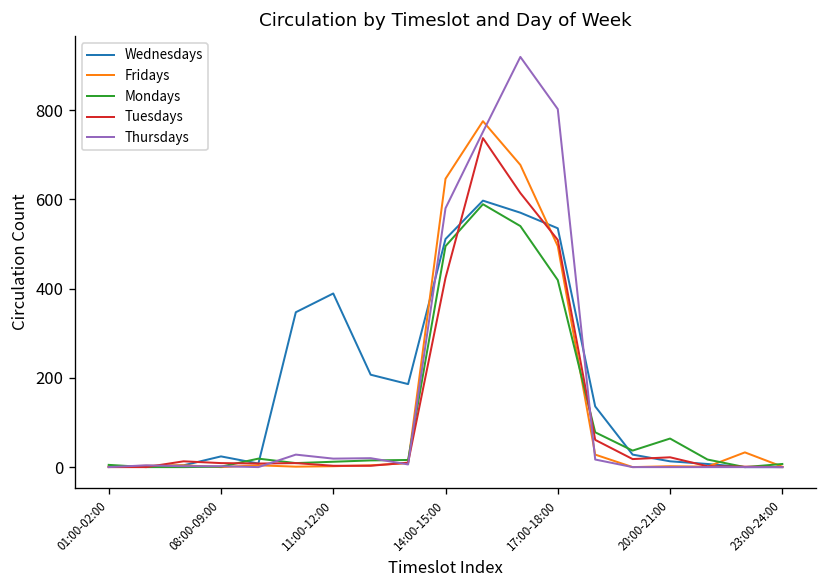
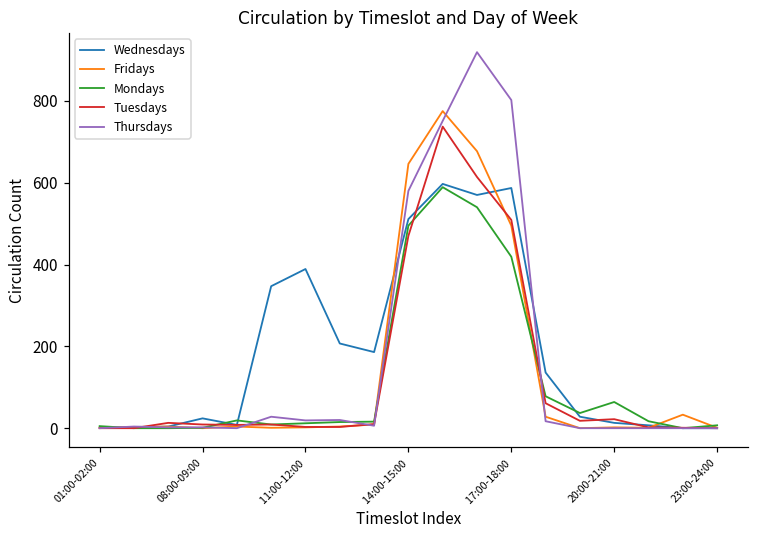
Tuesdays, 14:00-15:00: 420 -> 470
Wednesdays, 17:00-18:00: 540 -> 590
